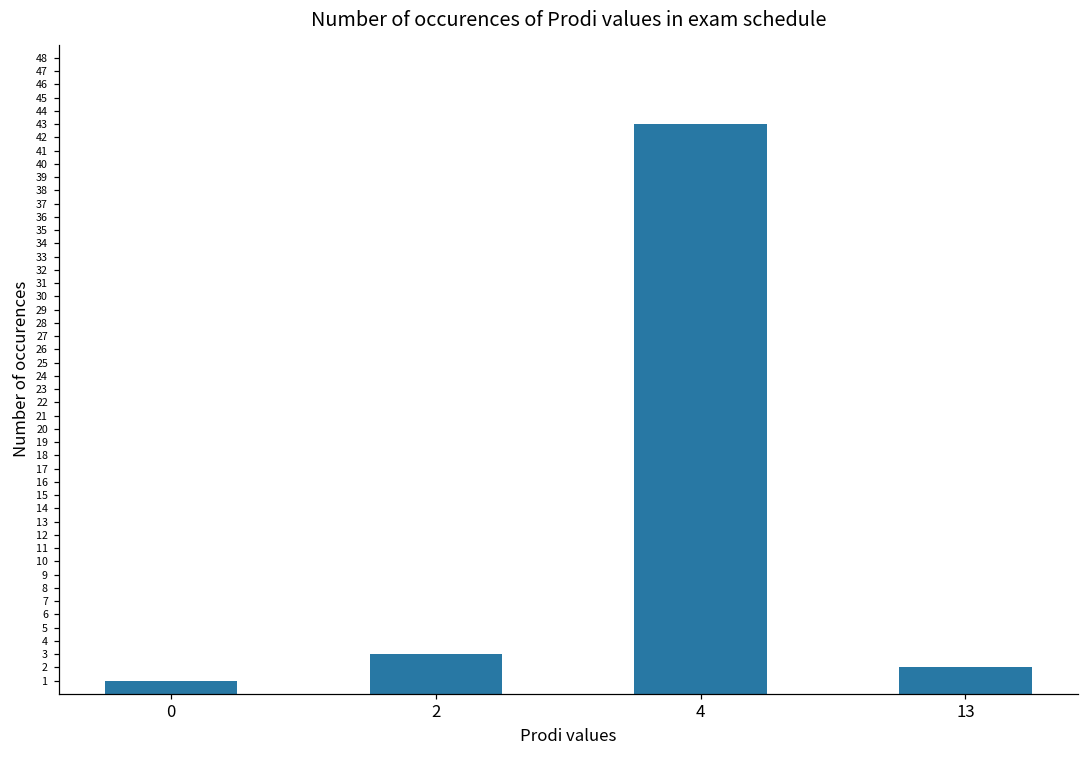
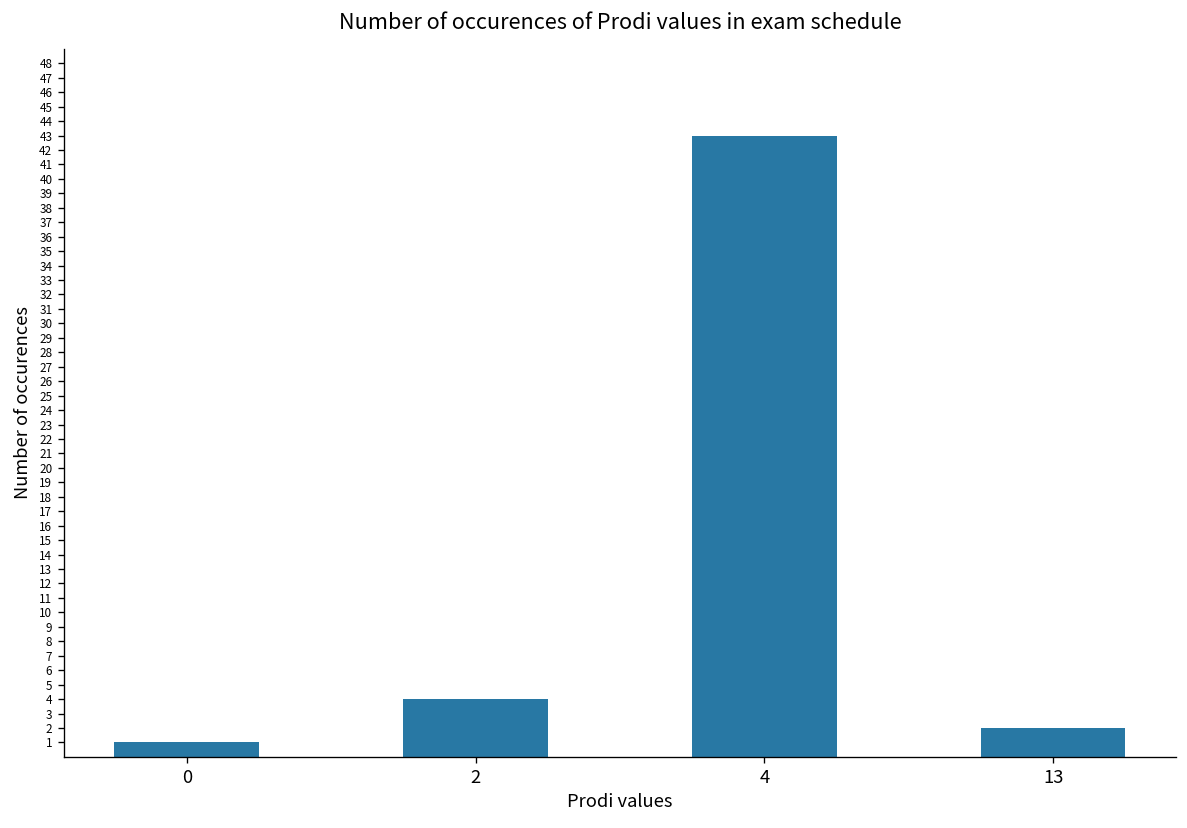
2: 3 -> 4
